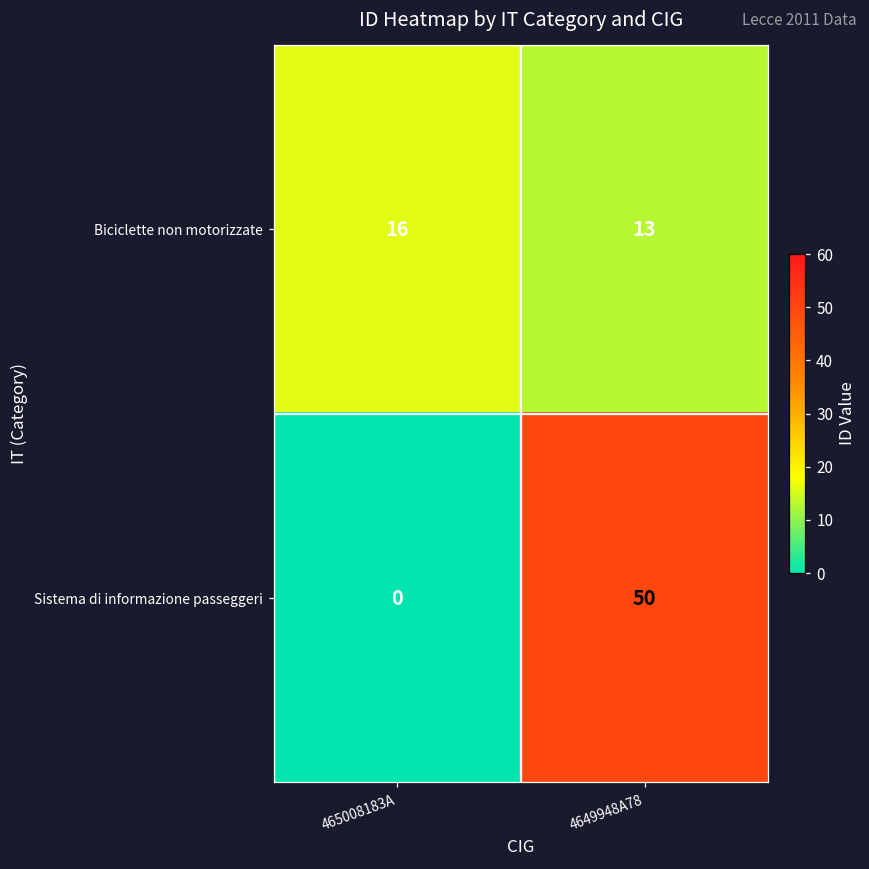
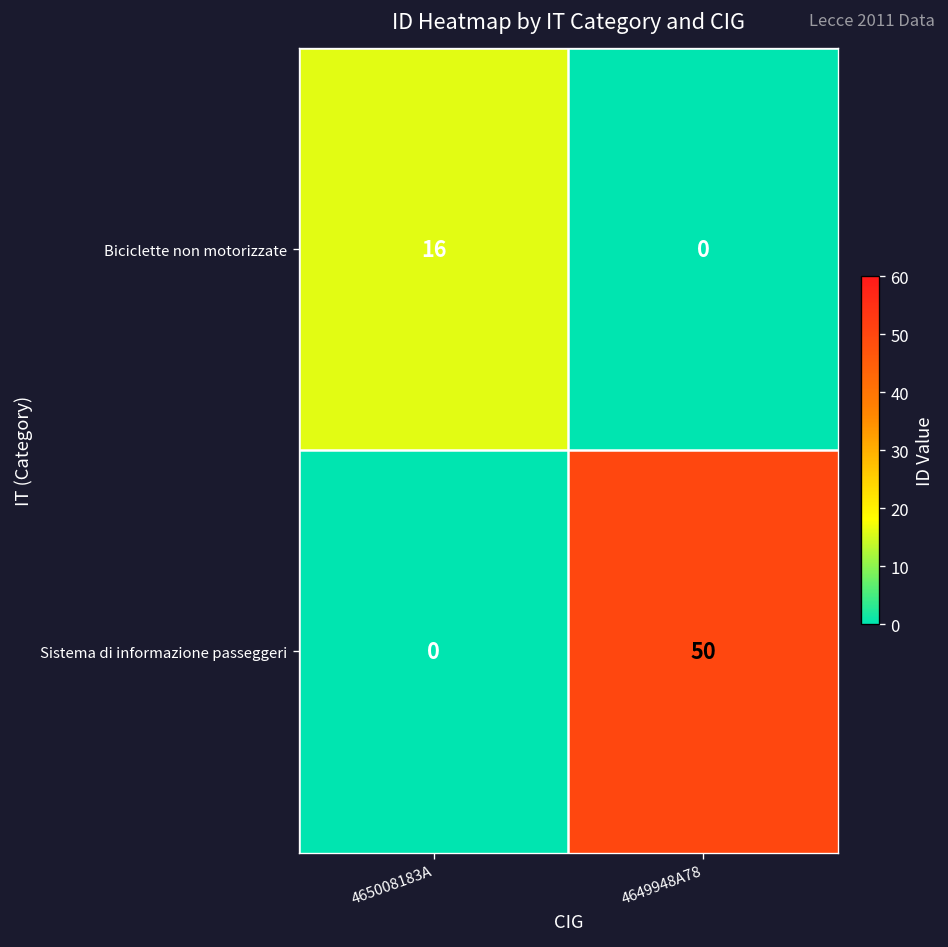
Biciclette non motorizzate, 4649948A78: 13 -> 0
